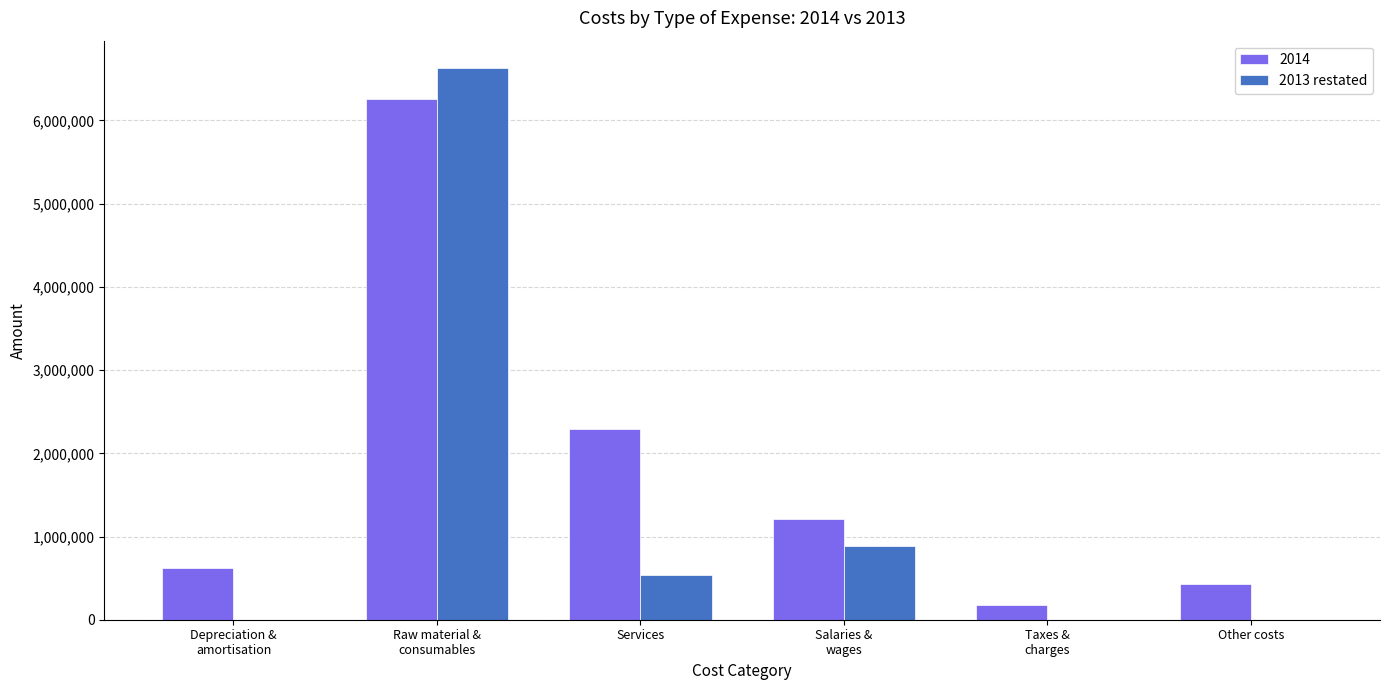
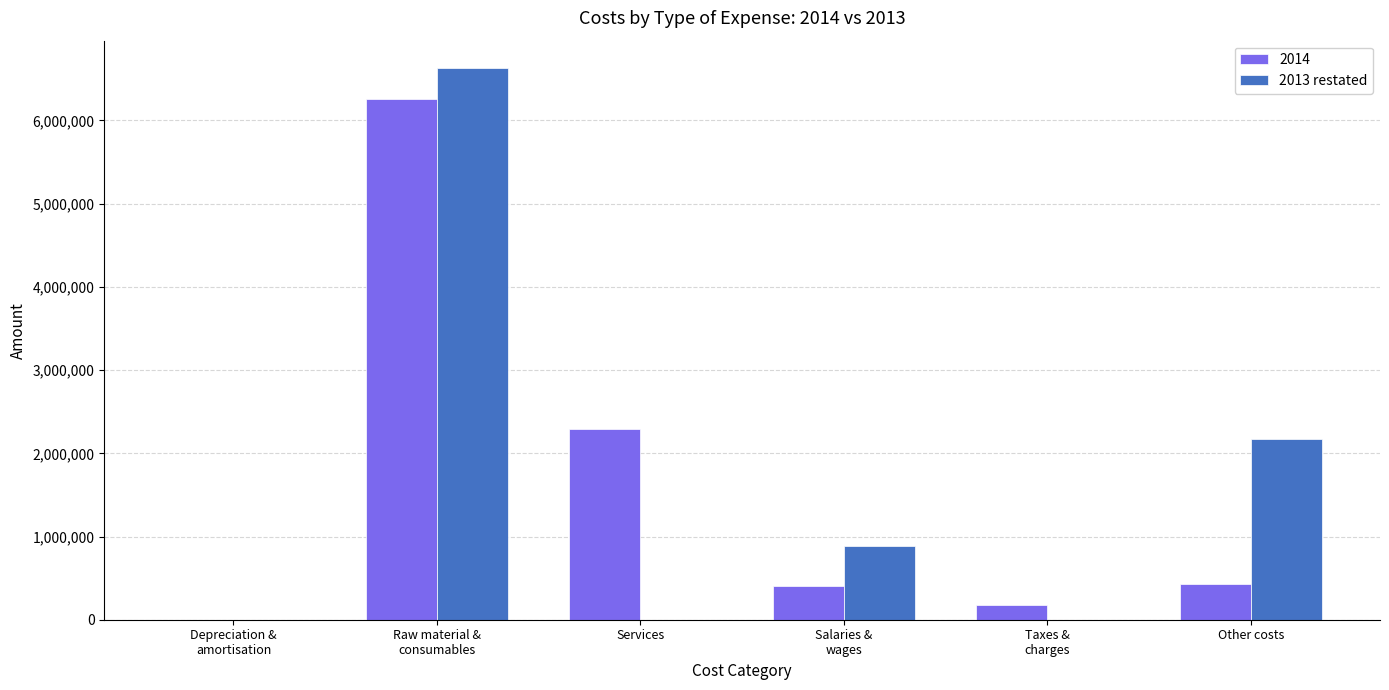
2014, Depreciation & amortisation: 600,000 -> 0
2013 restated, Services: 500,000 -> 0
2014, Salaries & wages: 1,200,000 -> 400,000
2013 restated, Other costs: 0 -> 2,200,000
